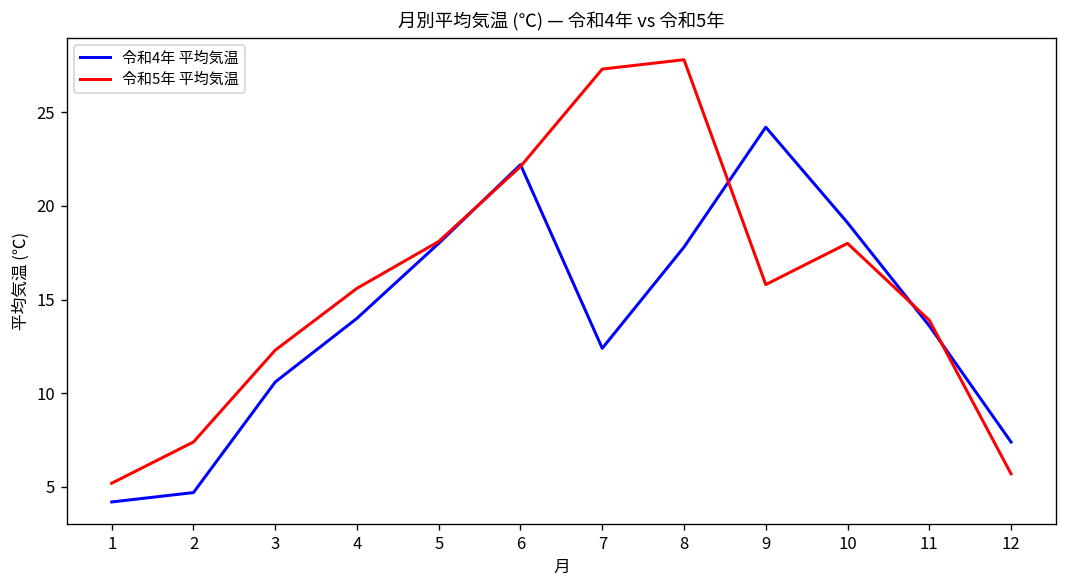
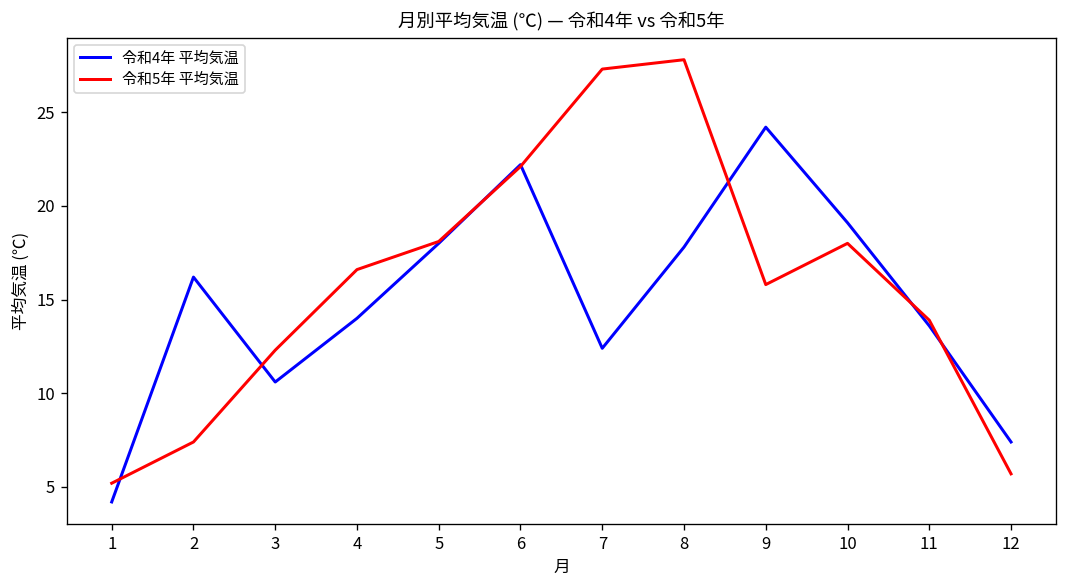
令和4年 平均気温, 2: 4.7 -> 16.2
令和5年 平均気温, 4: 15.6 -> 16.6
